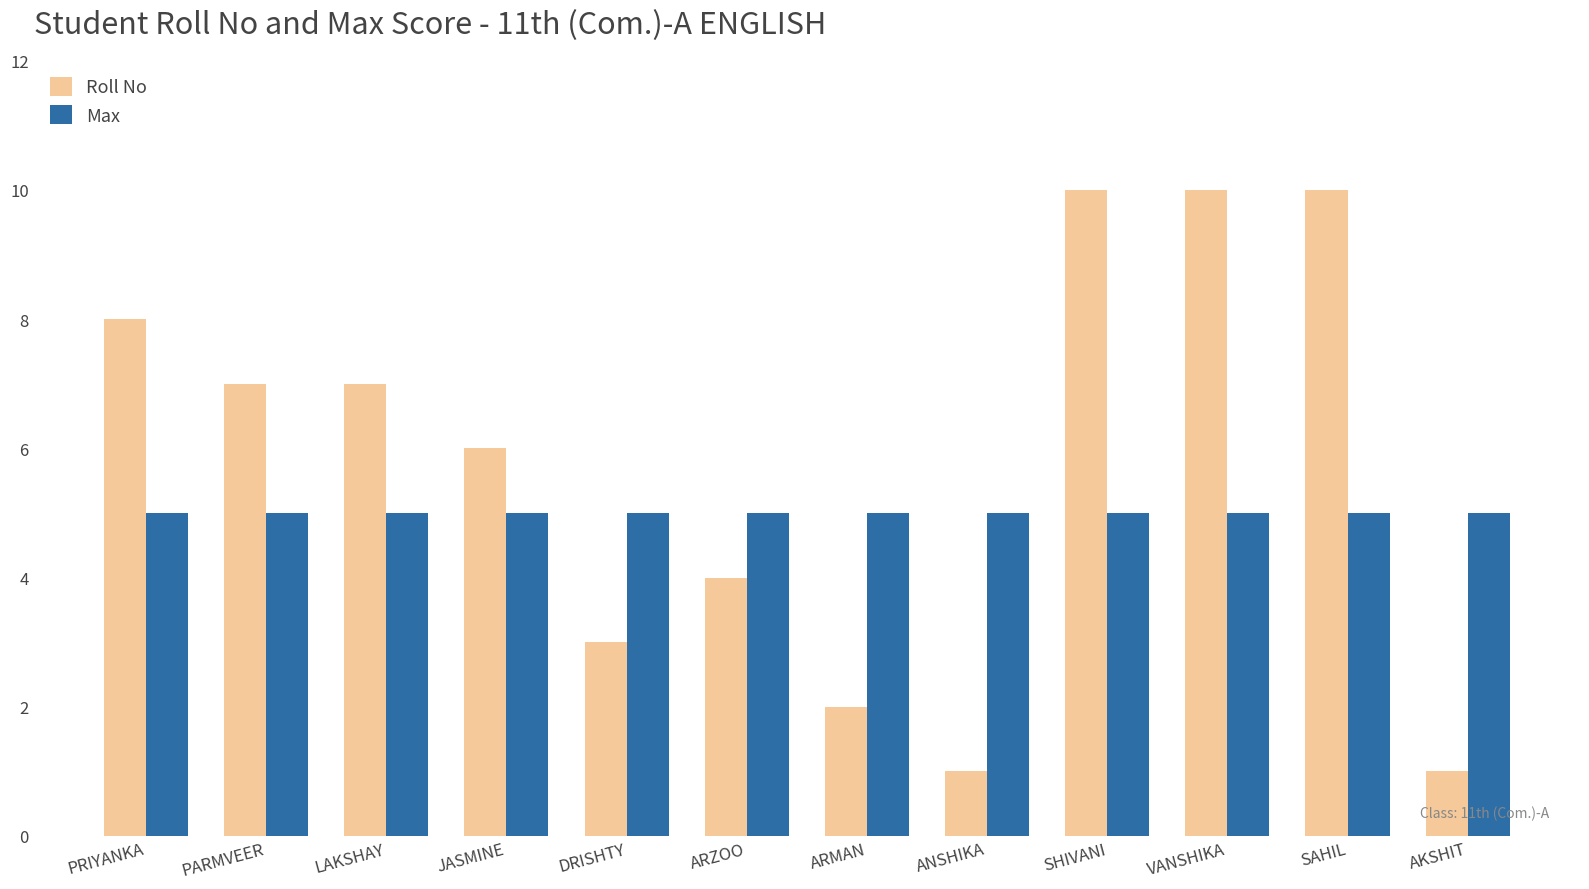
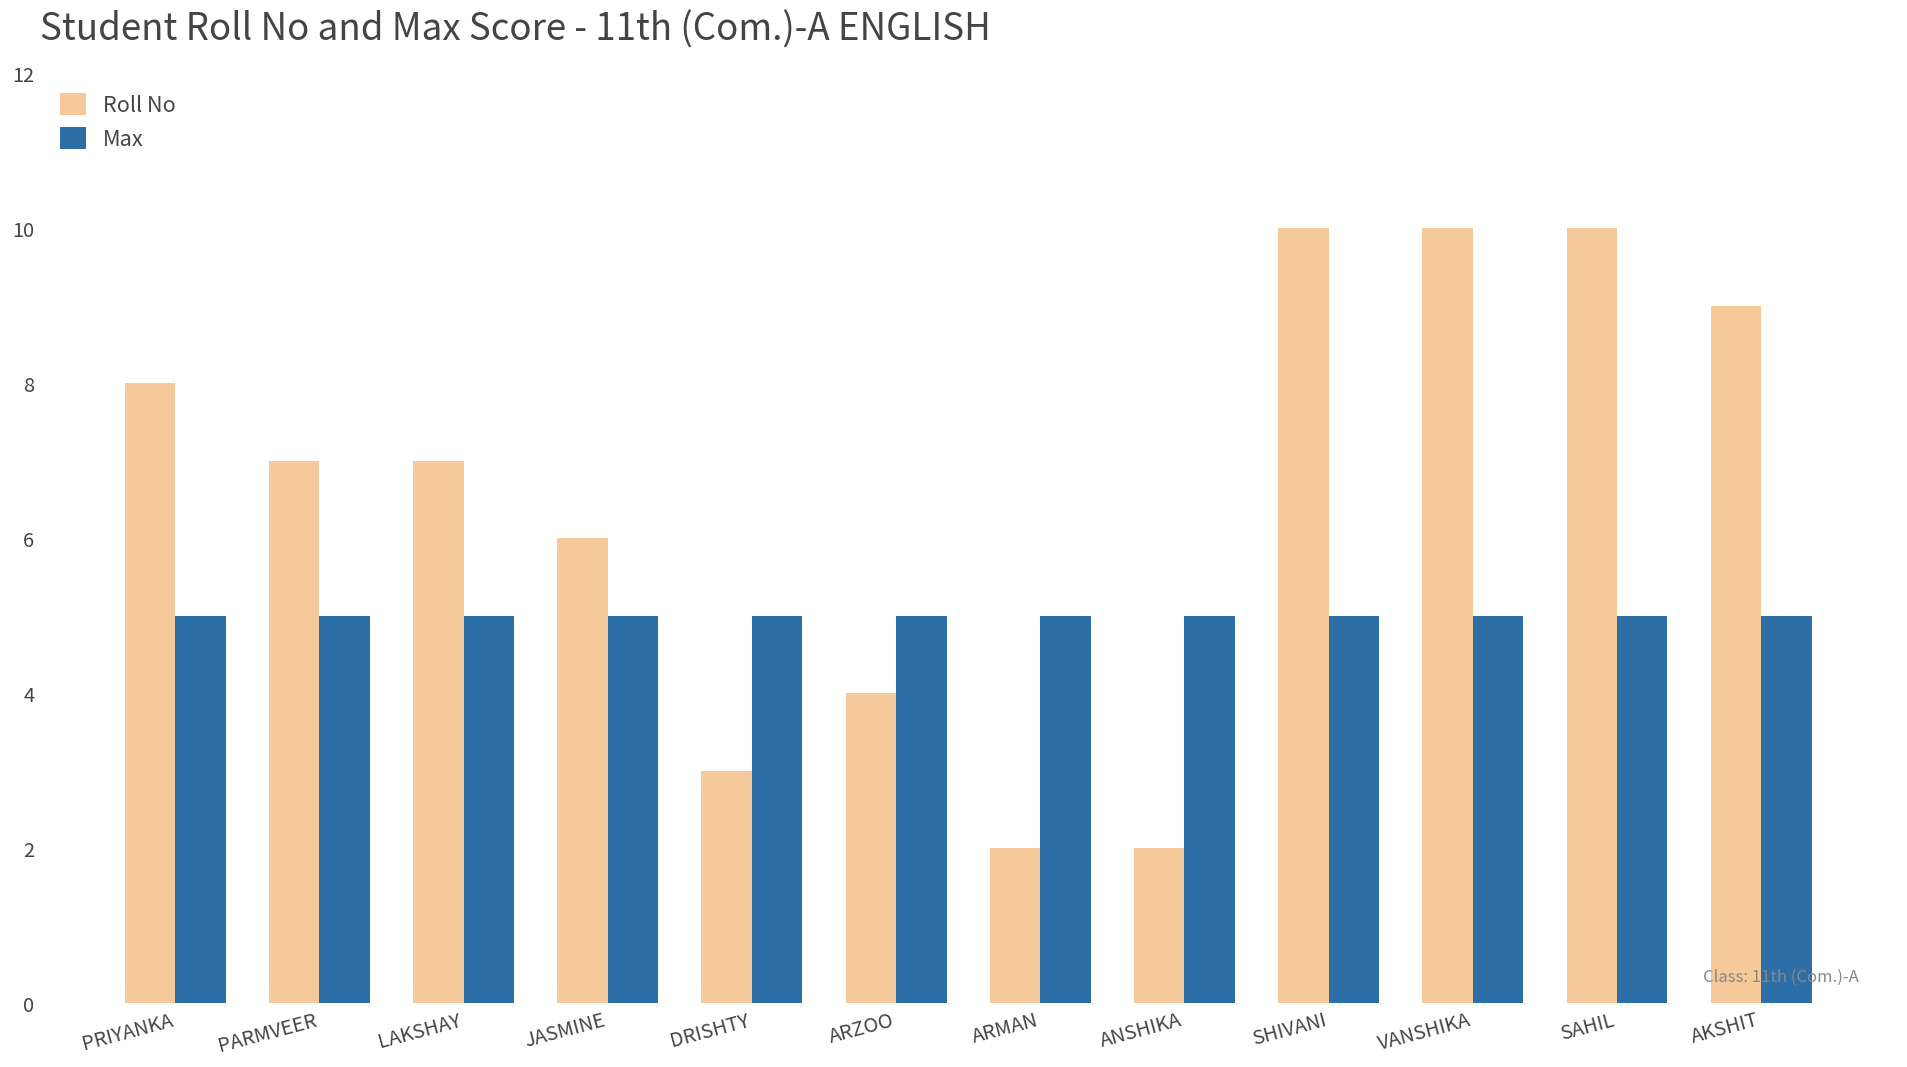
Roll No, ANSHIKA: 1 -> 2
Roll No, AKSHIT: 1 -> 9
